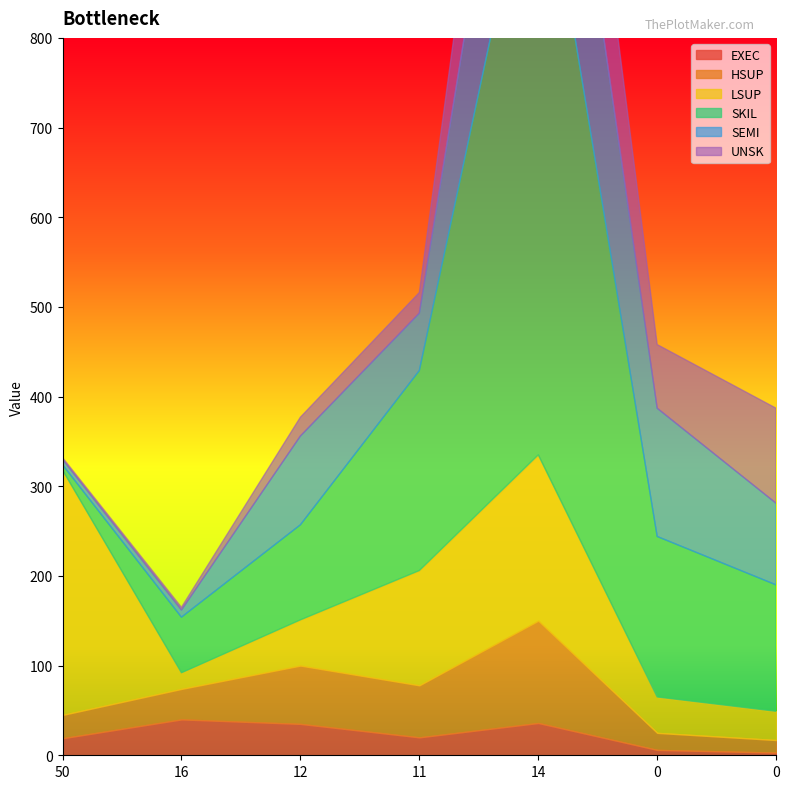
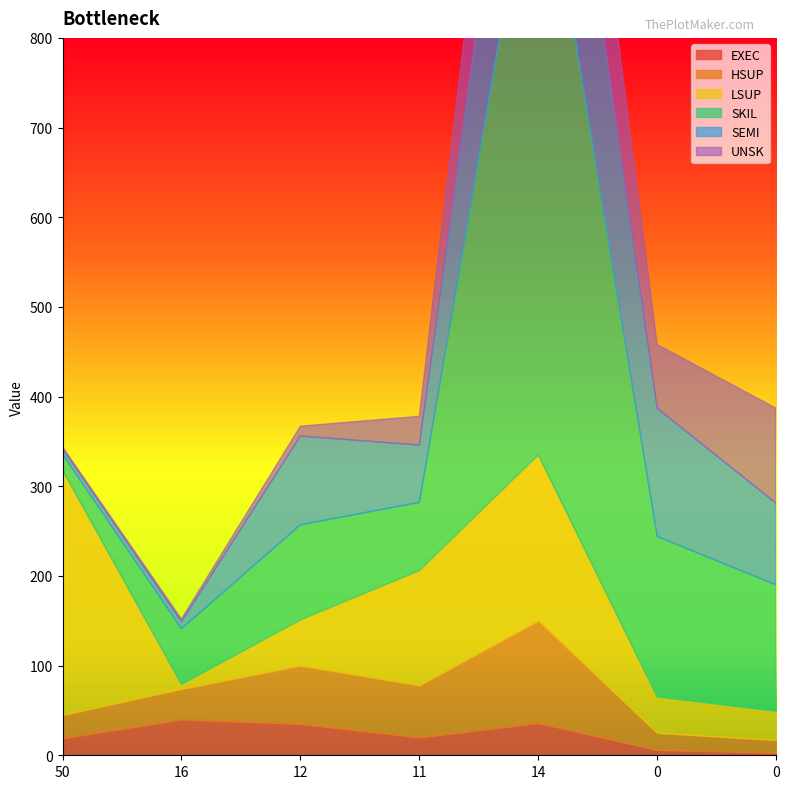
SKIL, 50: 10 -> 20
LSUP, 16: 20 -> 10
UNSK, 12: 20 -> 10
SKIL, 11: 220 -> 80
UNSK, 11: 20 -> 30
